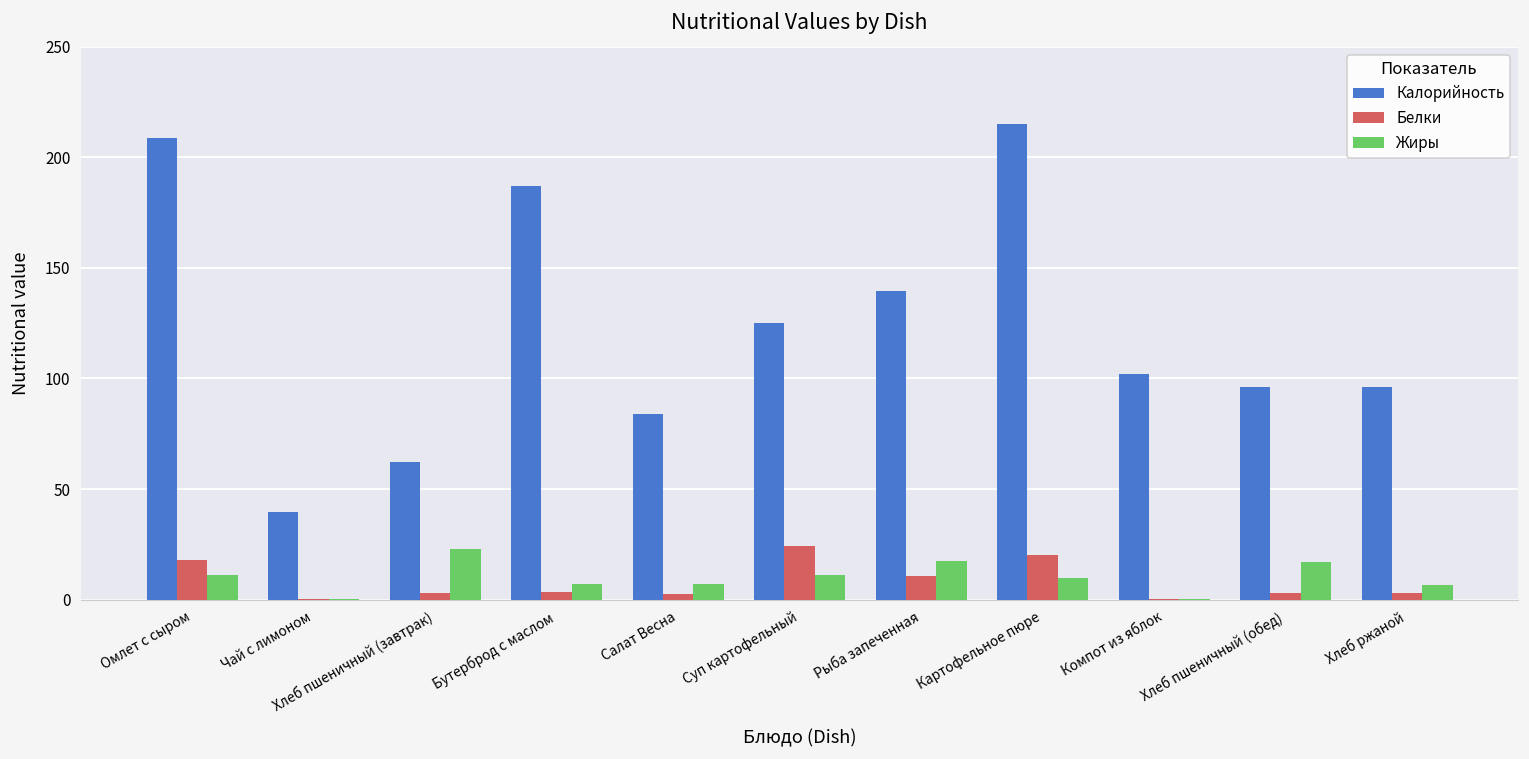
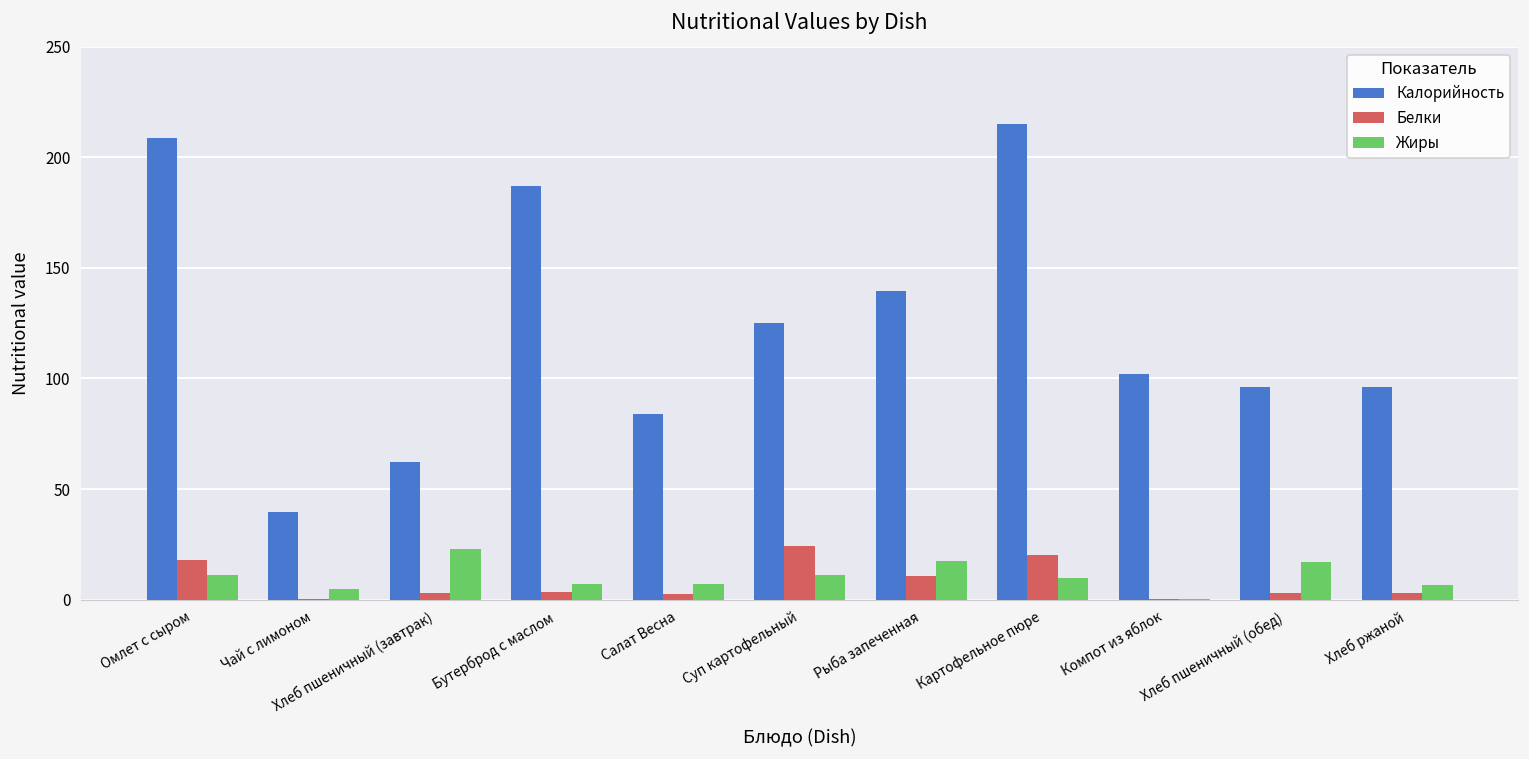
Жиры, Чай с лимоном: 0 -> 5
